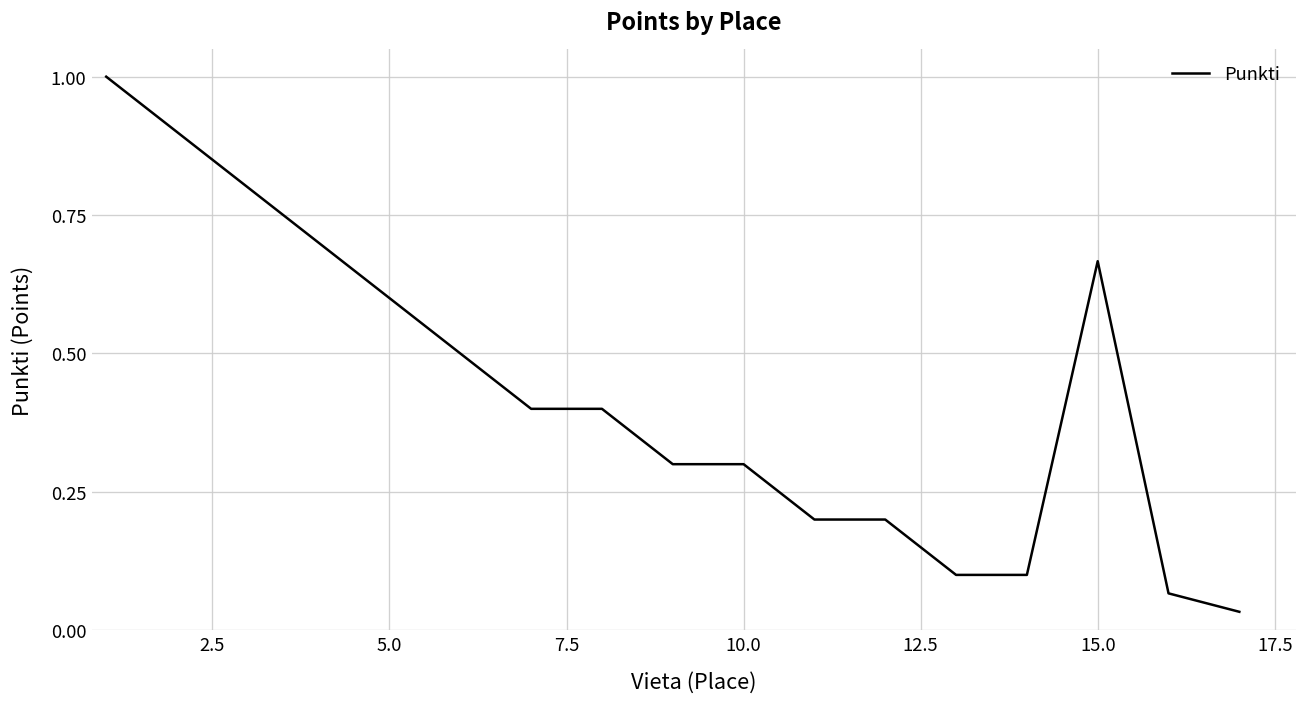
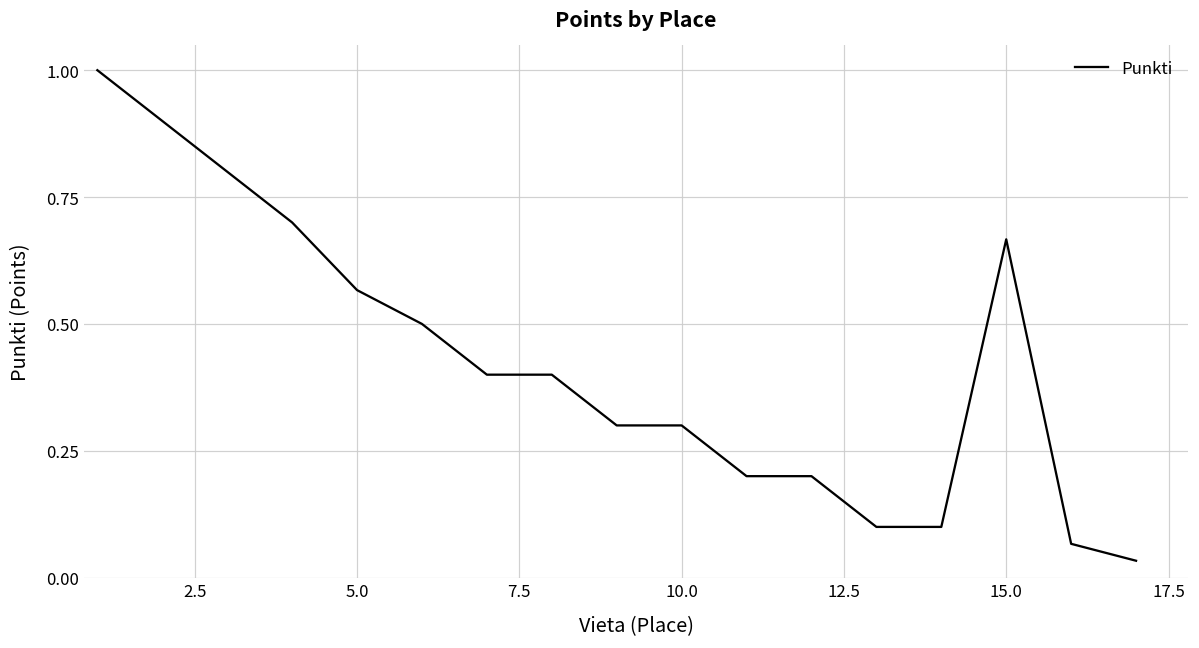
5.0: 0.60 -> 0.57
